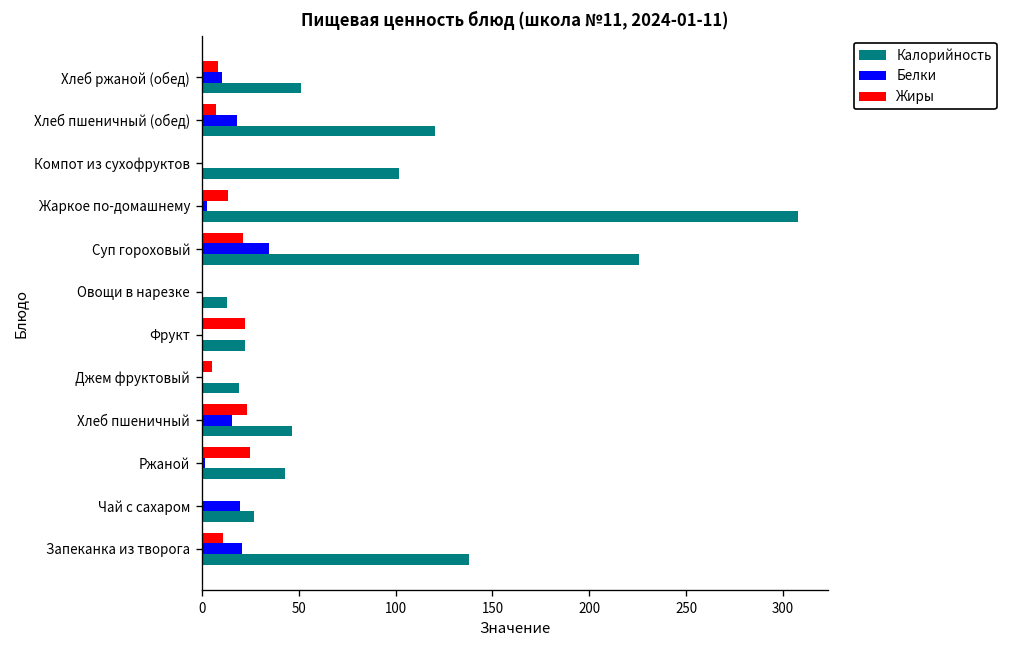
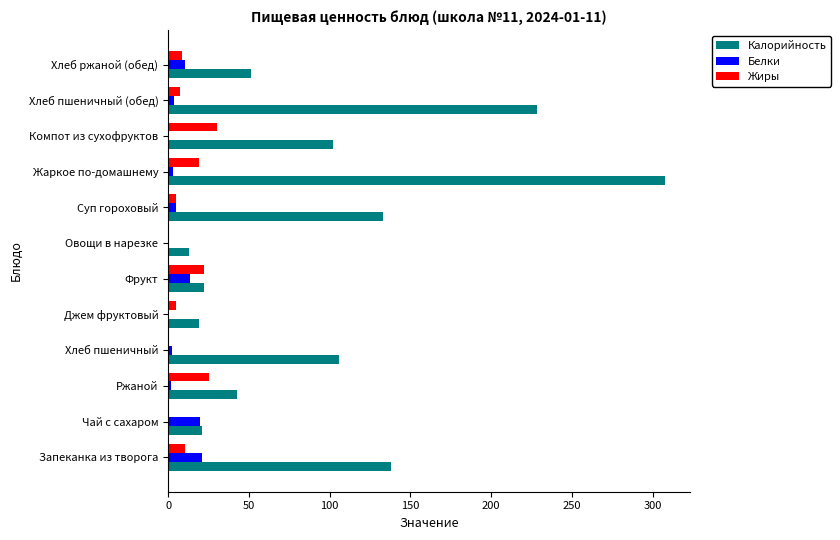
Белки, Хлеб пшеничный (обед): 18 -> 4
Калорийность, Хлеб пшеничный (обед): 121 -> 229
Жиры, Компот из сухофруктов: 0 -> 30
Жиры, Жаркое по-домашнему: 13 -> 19
Жиры, Суп гороховый: 22 -> 5
Белки, Суп гороховый: 35 -> 5
Калорийность, Суп гороховый: 226 -> 133
Белки, Фрукт: 1 -> 14
Жиры, Хлеб пшеничный: 23 -> 0
Белки, Хлеб пшеничный: 16 -> 2
Калорийность, Хлеб пшеничный: 47 -> 106
Калорийность, Чай с сахаром: 27 -> 21
